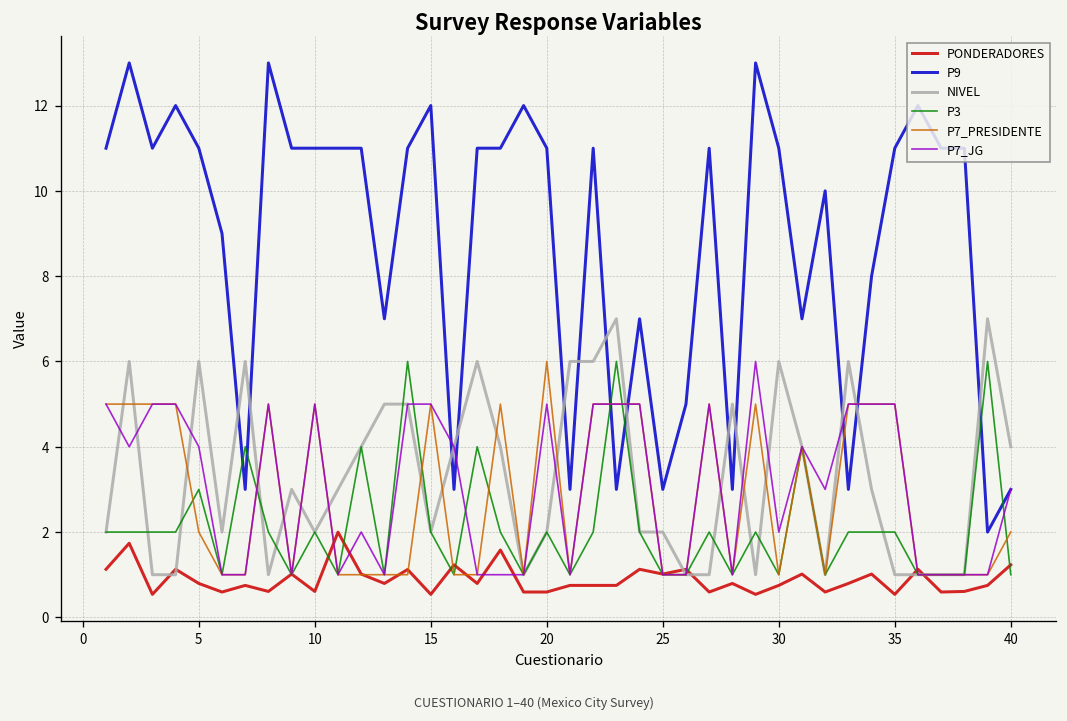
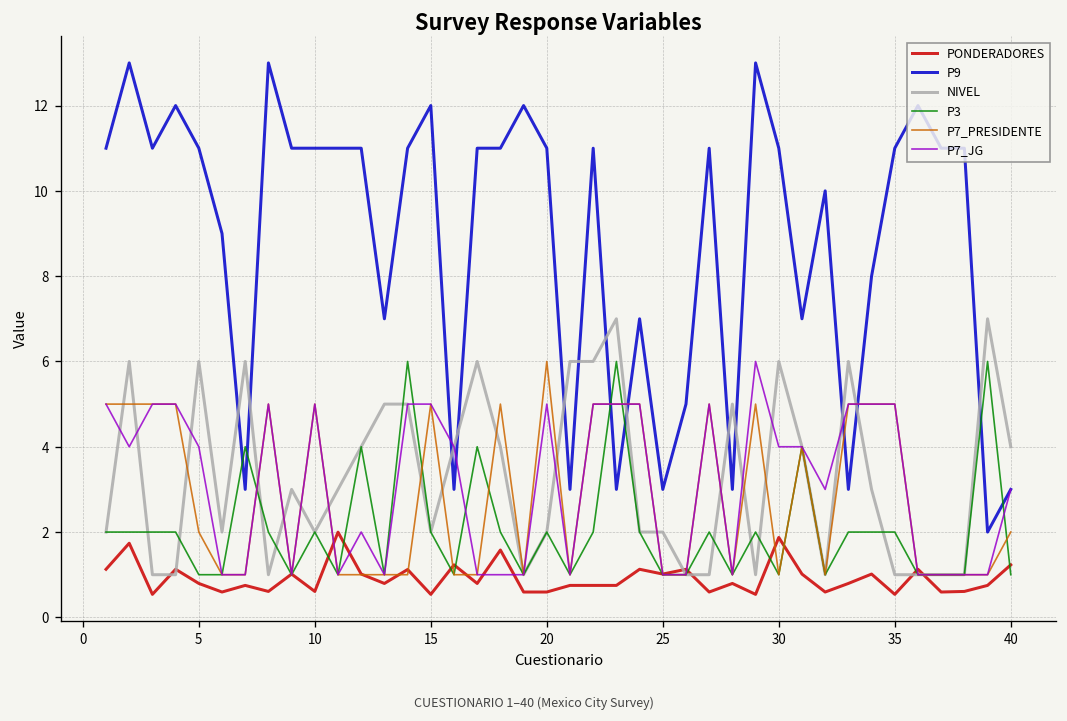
P3, 5: 3 -> 1
PONDERADORES, 30: 0.7 -> 1.9
P7_JG, 30: 2 -> 4
